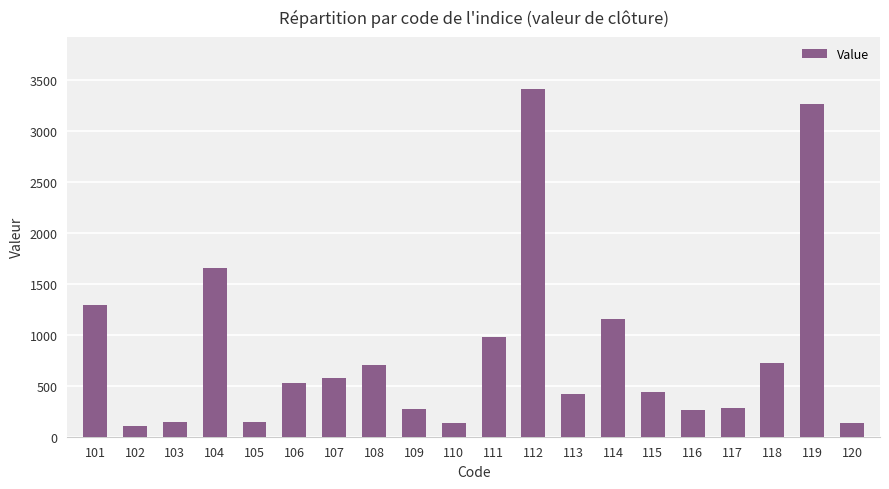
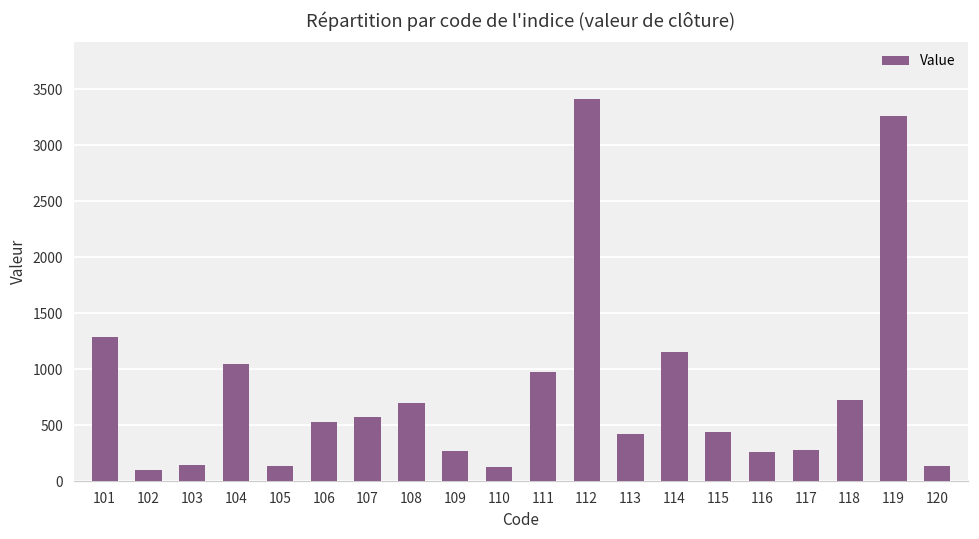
104: 1660 -> 1050
